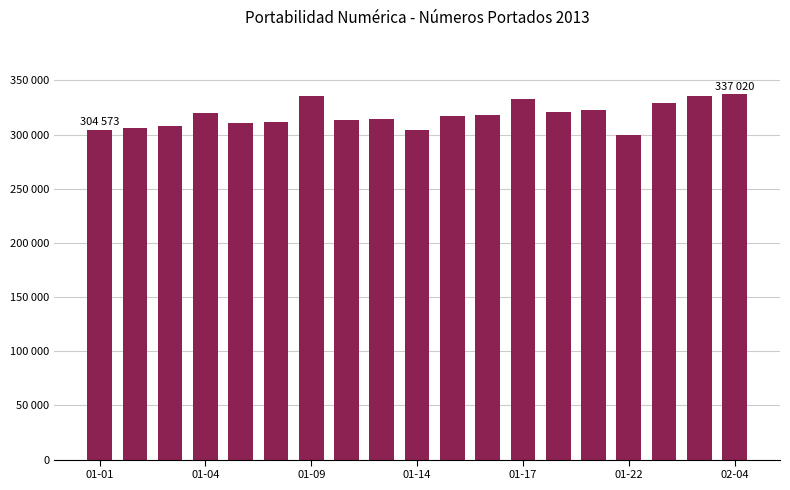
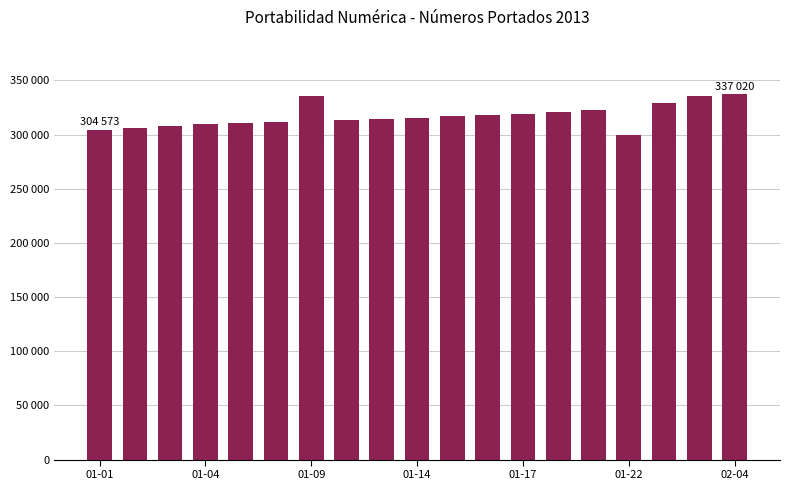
01-04: 320000 -> 309000
01-14: 304000 -> 316000
01-17: 332000 -> 319000
